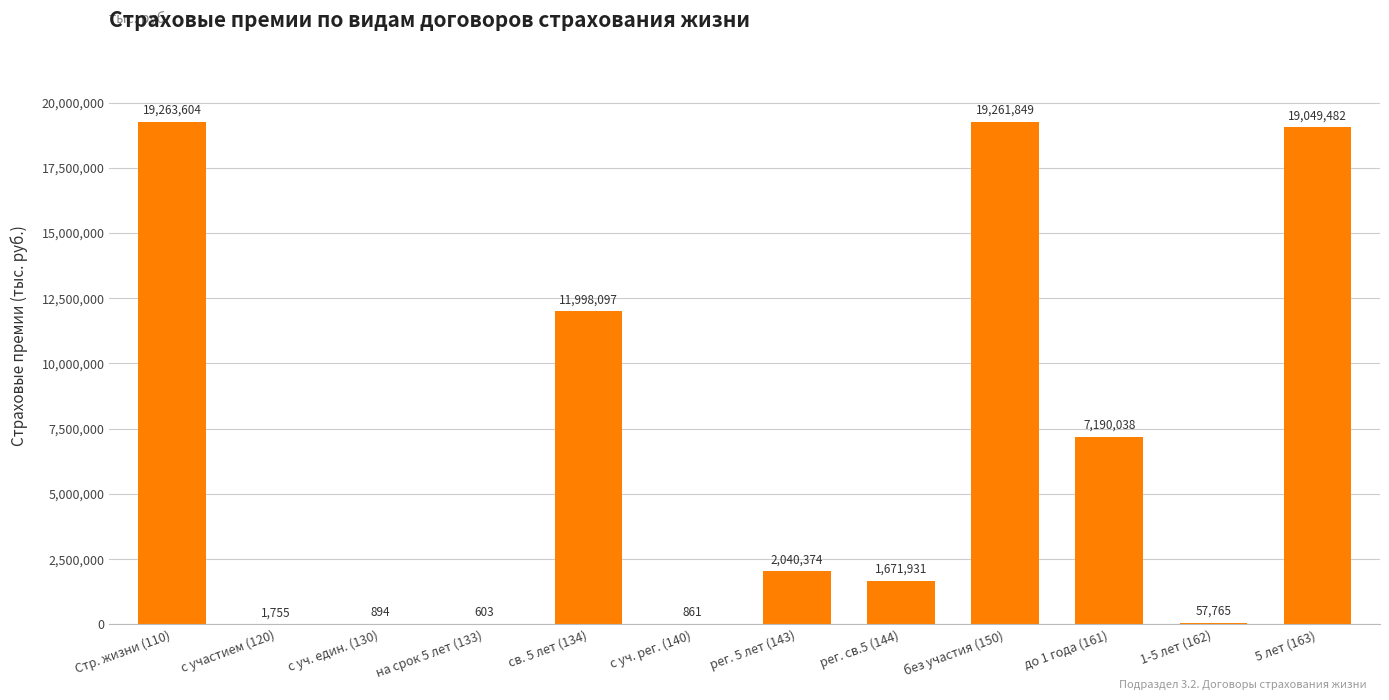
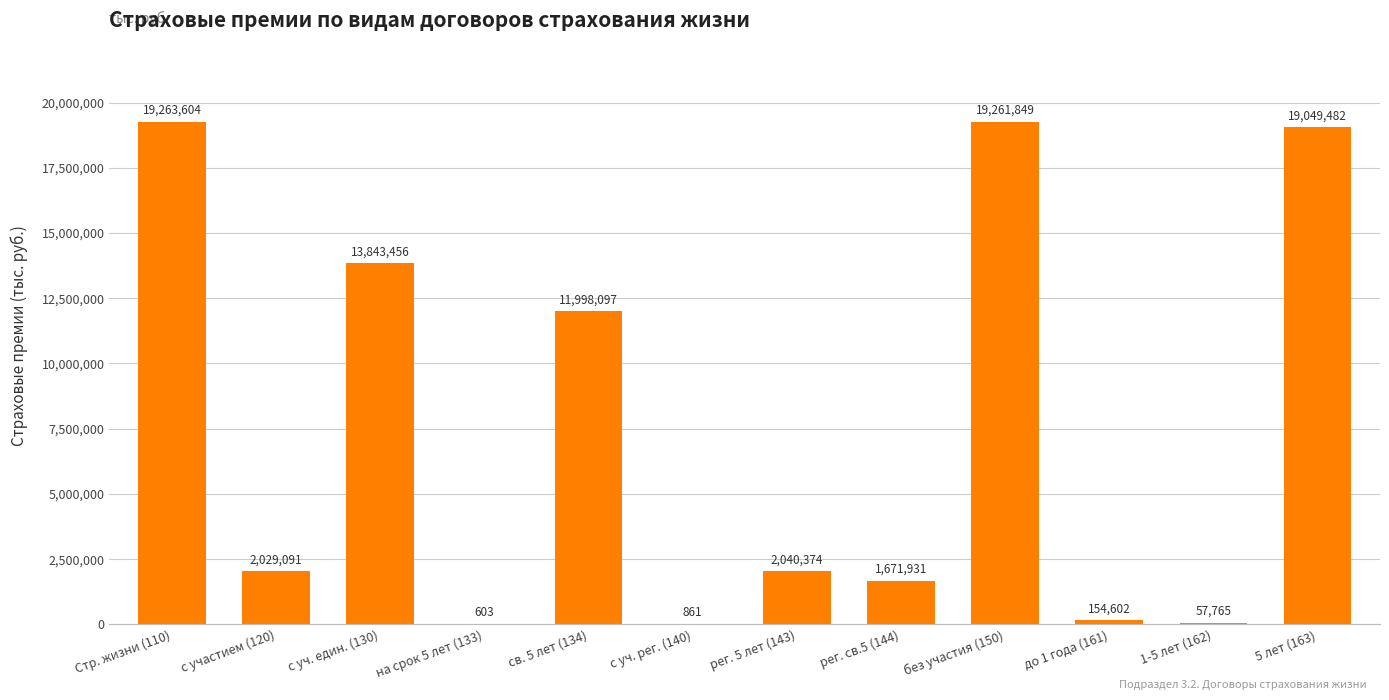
с участием (120): 1,755 -> 2,029,091
с уч. един. (130): 894 -> 13,843,456
до 1 года (161): 7,190,038 -> 154,602
